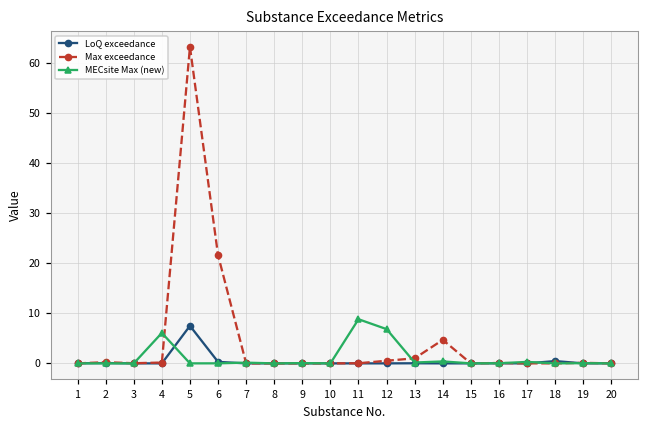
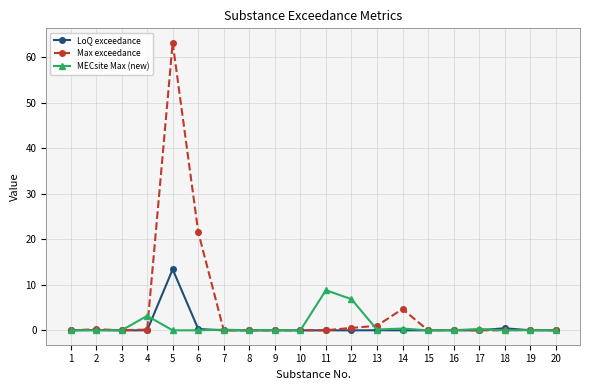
MECsite Max (new), 4: 6 -> 3
LoQ exceedance, 5: 8 -> 13
